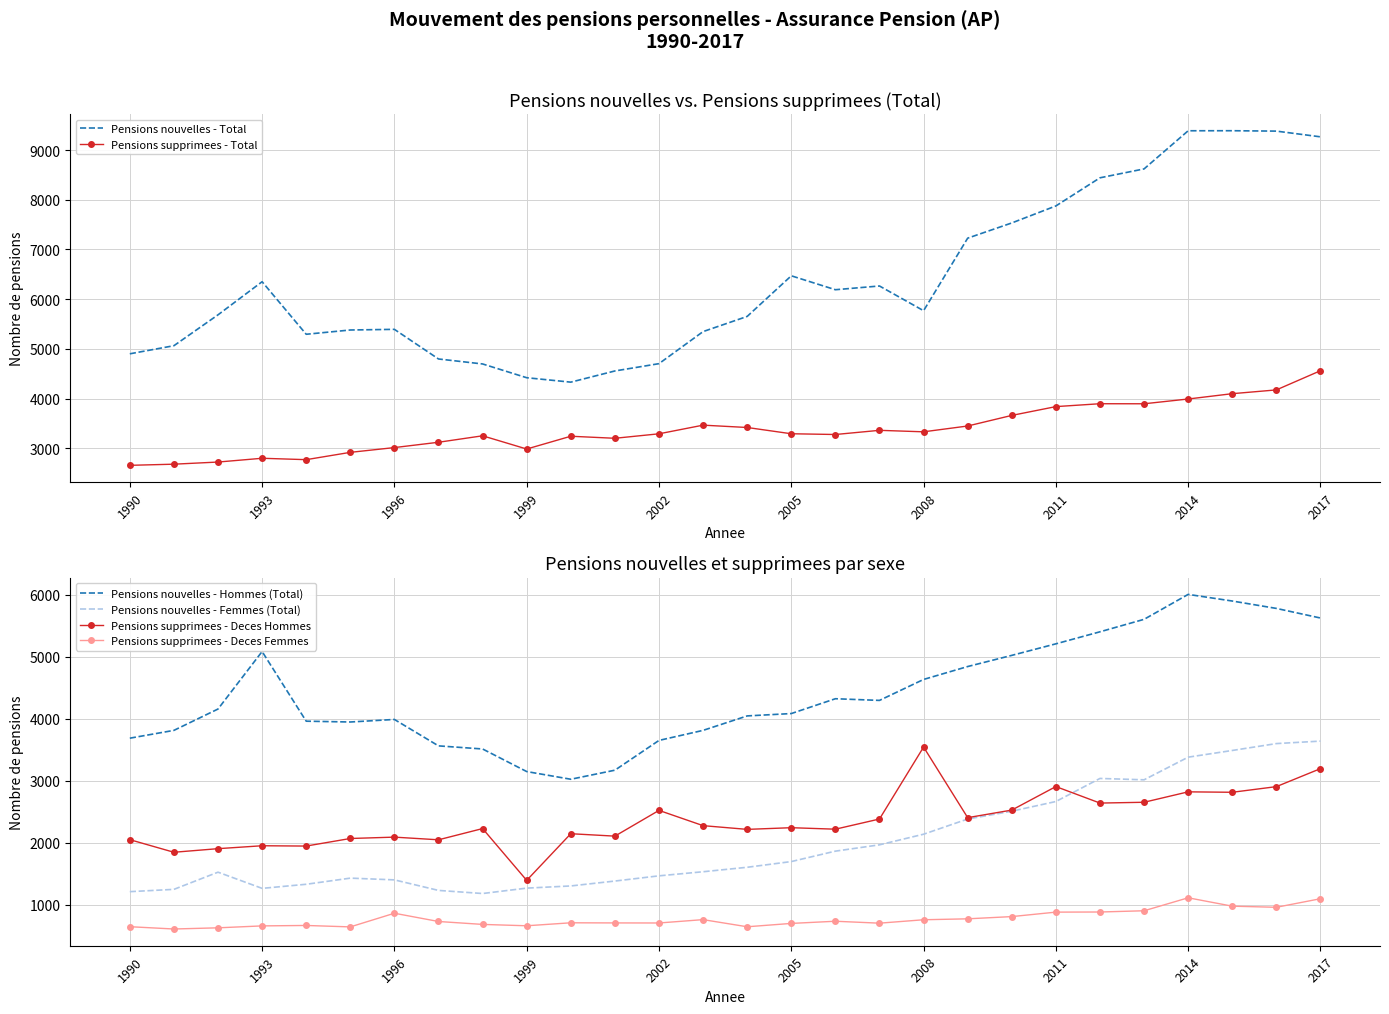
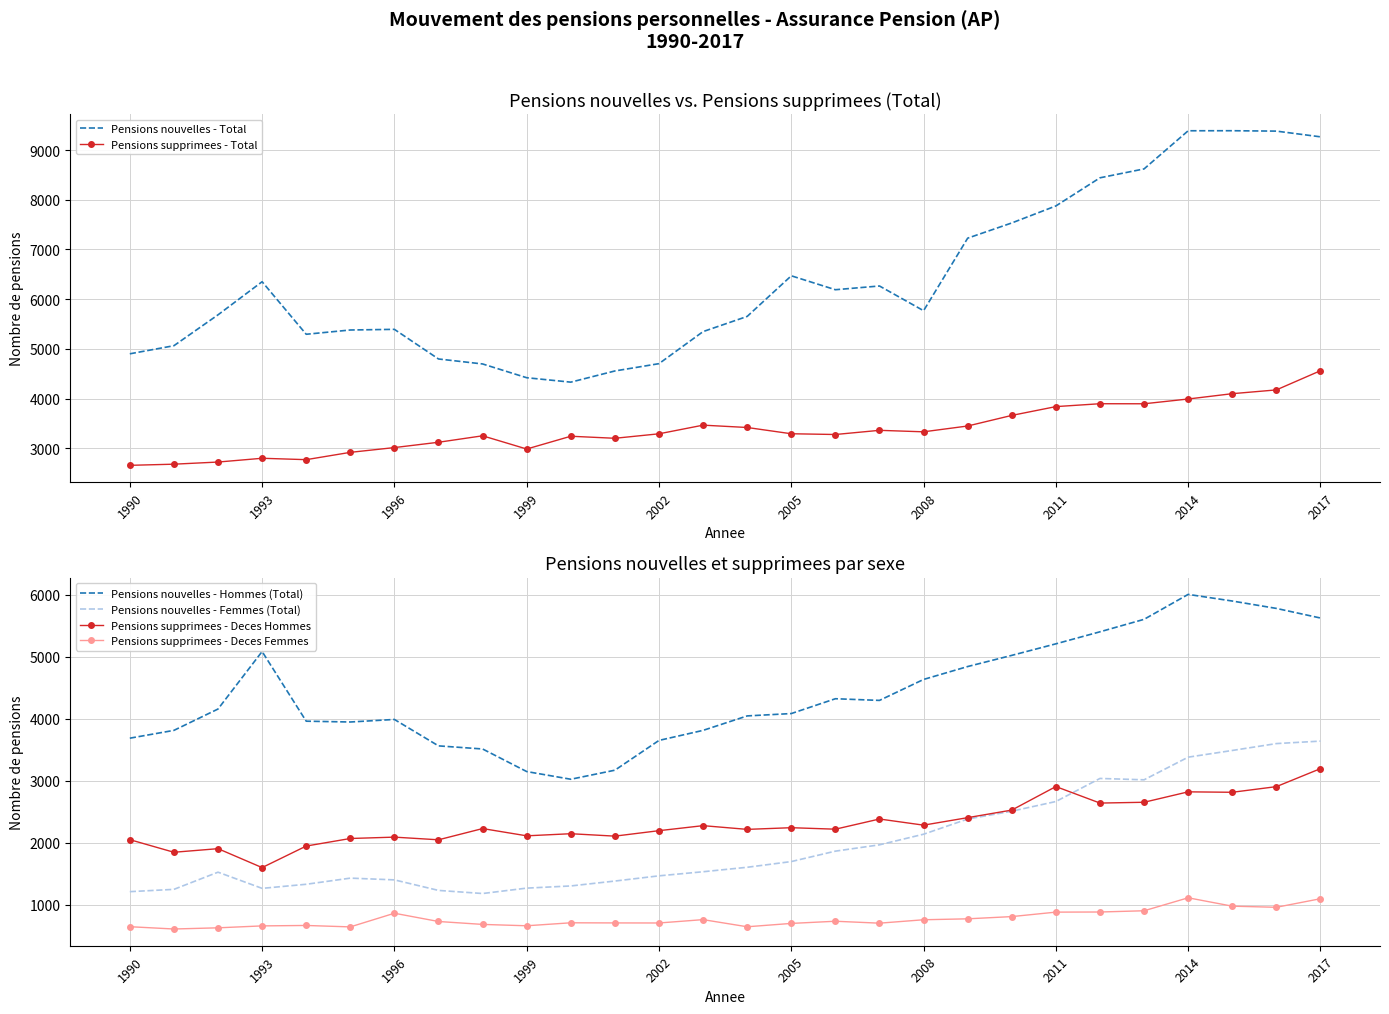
Pensions nouvelles et supprimees par sexe, Pensions supprimees - Deces Hommes, 1993: 2000 -> 1600
Pensions nouvelles et supprimees par sexe, Pensions supprimees - Deces Hommes, 1999: 1400 -> 2100
Pensions nouvelles et supprimees par sexe, Pensions supprimees - Deces Hommes, 2002: 2500 -> 2200
Pensions nouvelles et supprimees par sexe, Pensions supprimees - Deces Hommes, 2008: 3500 -> 2300
